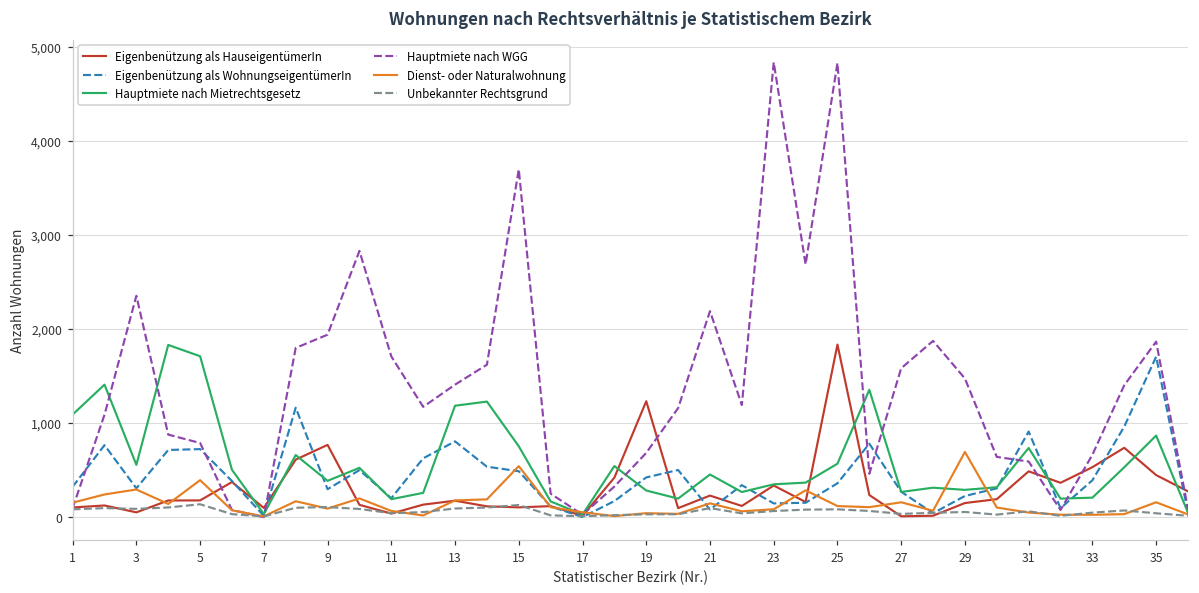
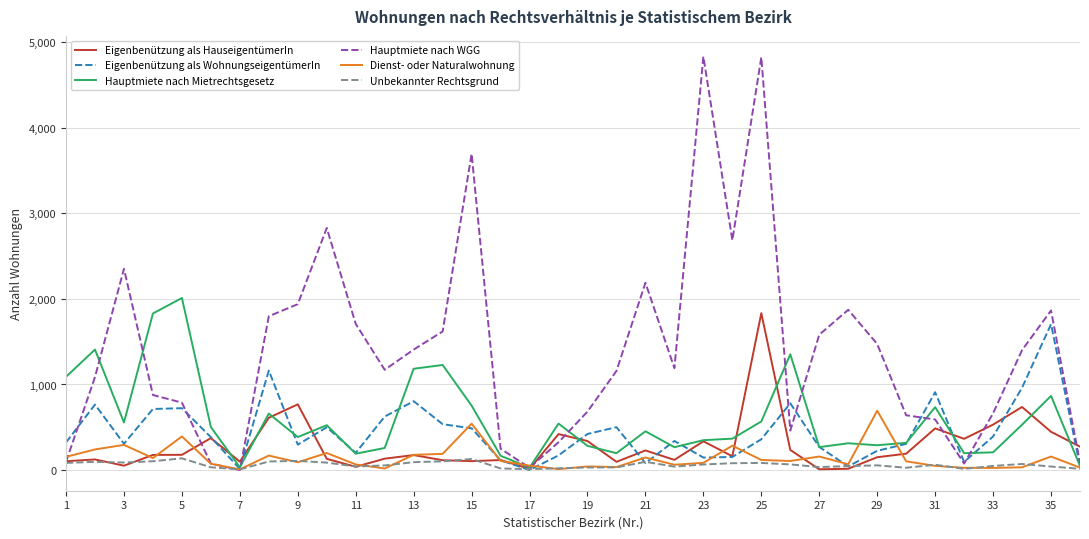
Hauptmiete nach Mietrechtsgesetz, 5: 1,700 -> 2,000
Eigenbenützung als HauseigentümerIn, 19: 1,200 -> 300
